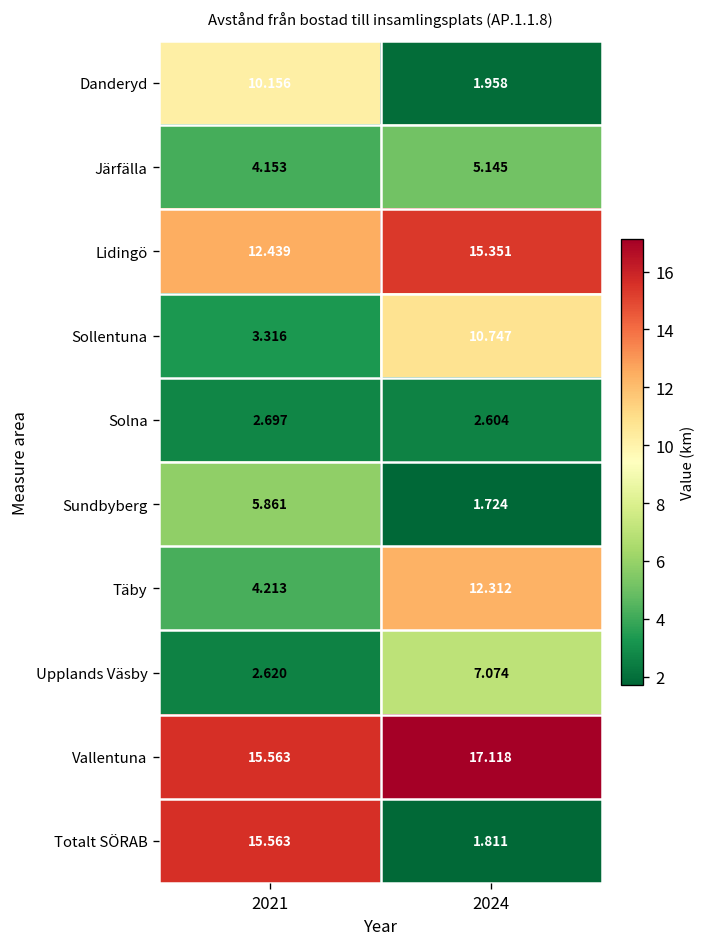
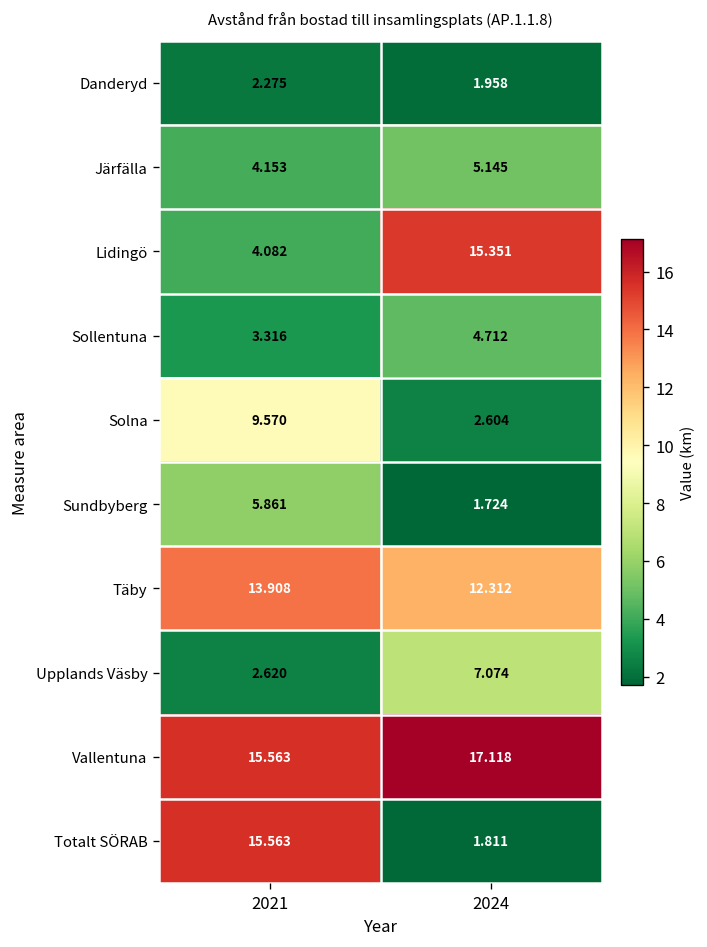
Danderyd, 2021: 10.156 -> 2.275
Lidingö, 2021: 12.439 -> 4.082
Sollentuna, 2024: 10.747 -> 4.712
Solna, 2021: 2.697 -> 9.570
Täby, 2021: 4.213 -> 13.908
